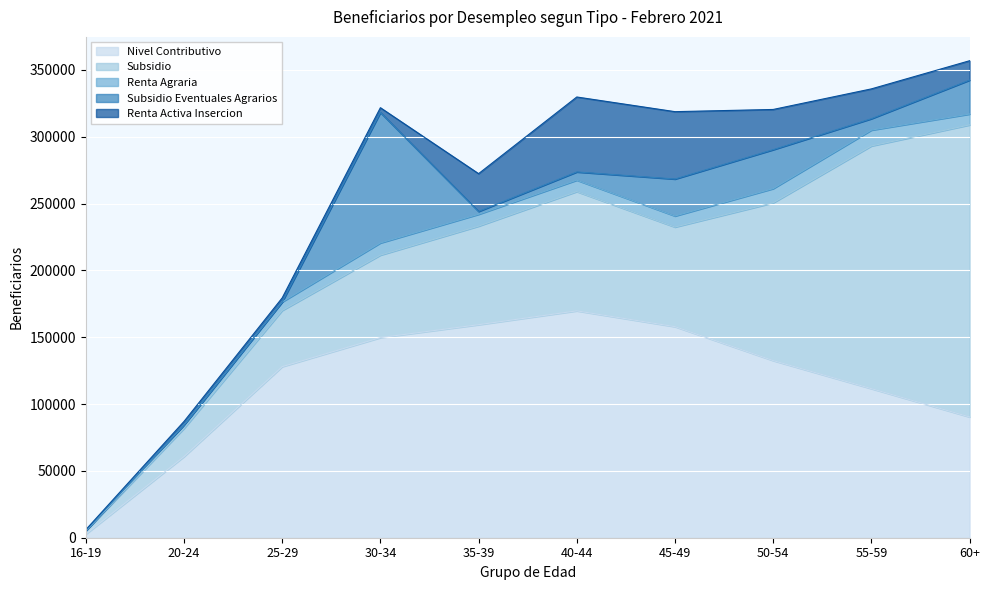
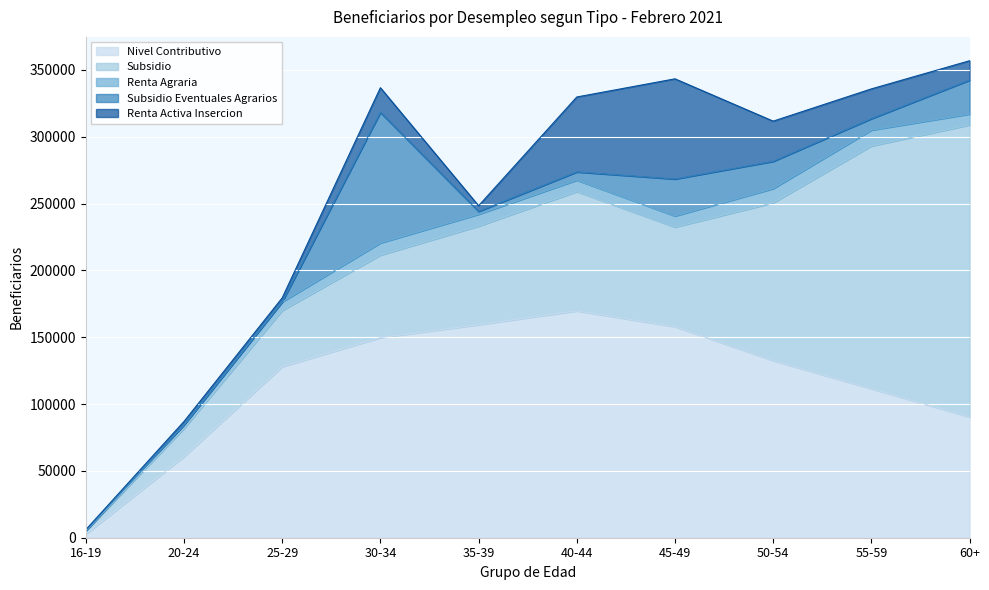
Renta Activa Insercion, 30-34: 4000 -> 19000
Renta Activa Insercion, 35-39: 28000 -> 4000
Renta Activa Insercion, 45-49: 50000 -> 75000
Subsidio Eventuales Agrarios, 50-54: 29000 -> 20000
